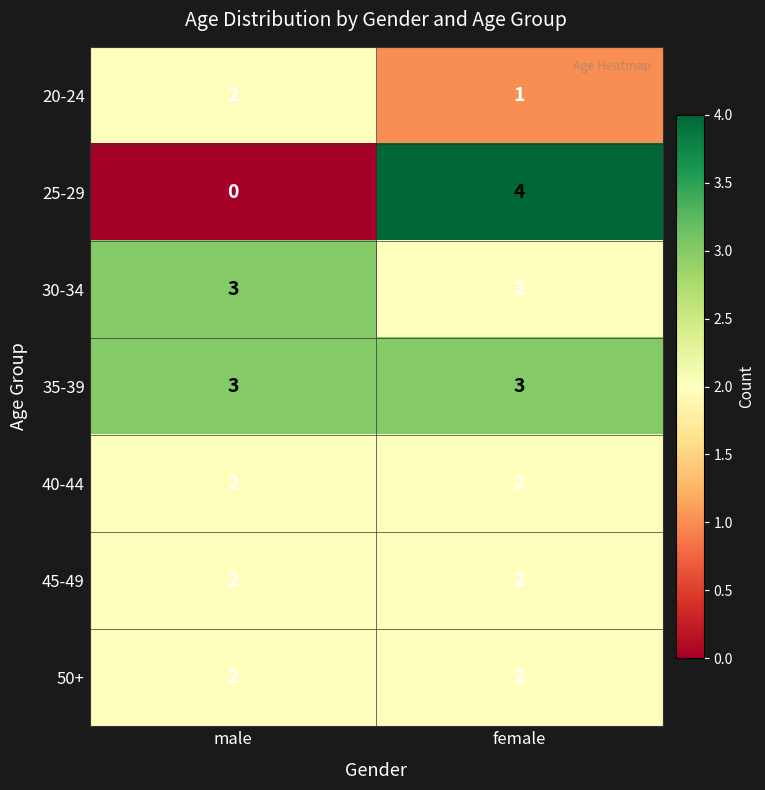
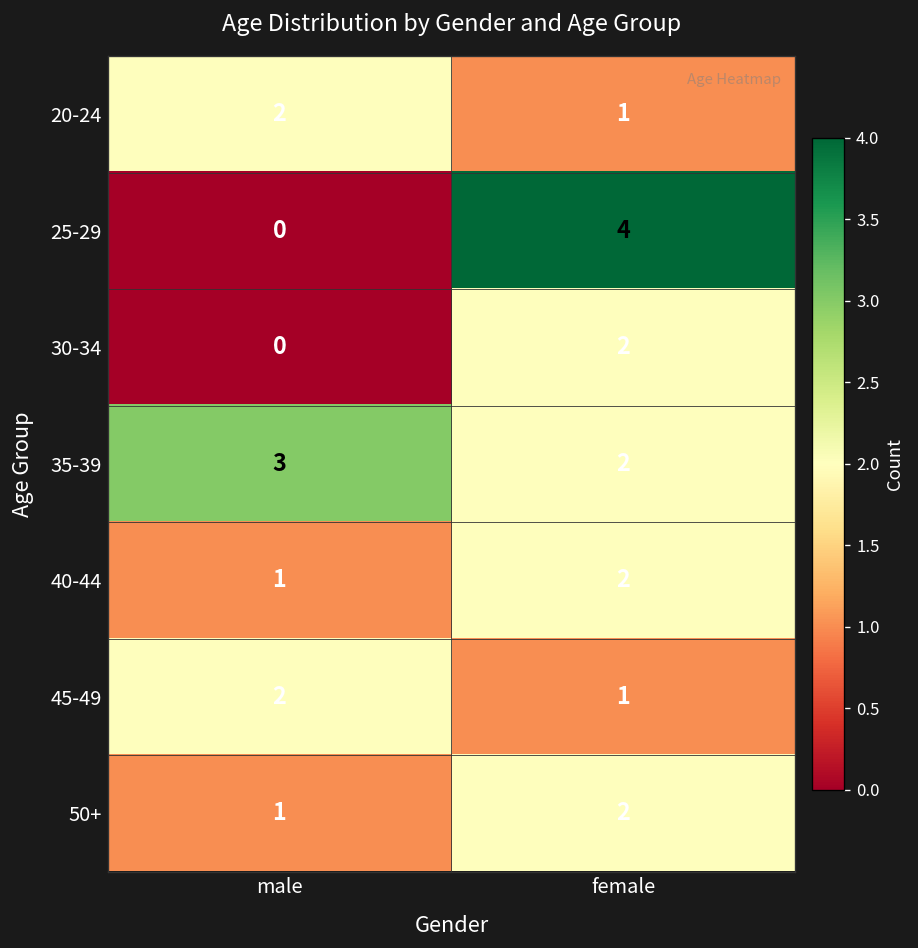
30-34, male: 3 -> 0
35-39, female: 3 -> 2
40-44, male: 2 -> 1
45-49, female: 2 -> 1
50+, male: 2 -> 1
